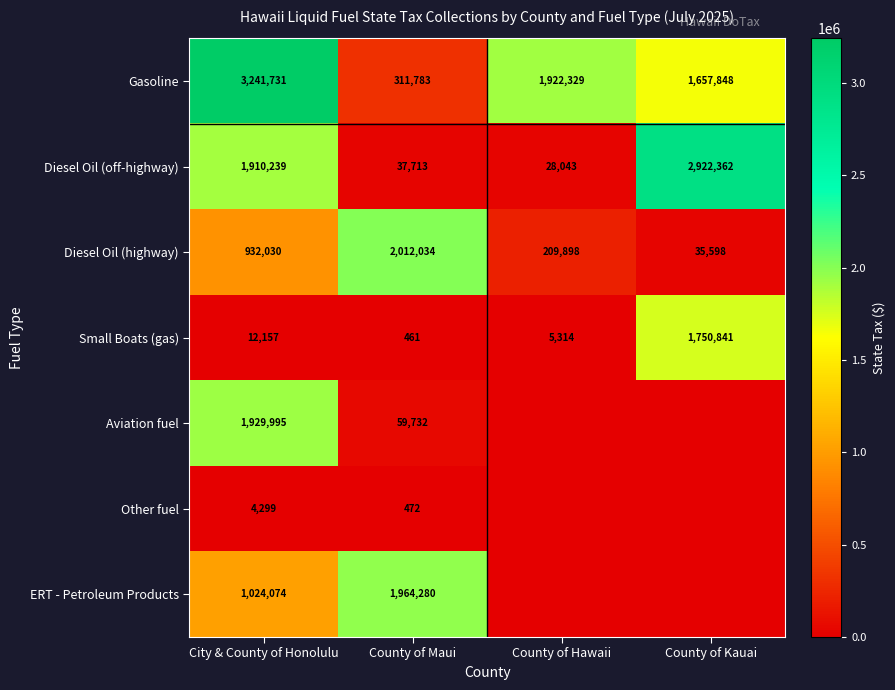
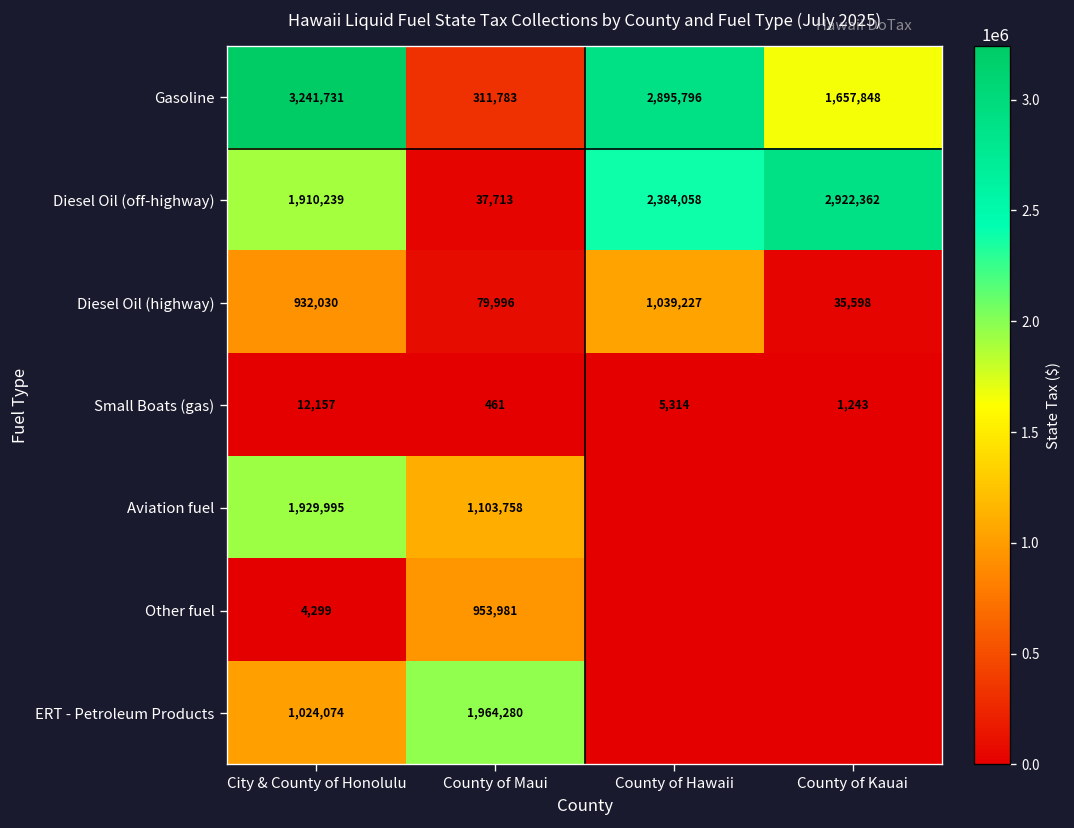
Gasoline, County of Hawaii: 1,922,329 -> 2,895,796
Diesel Oil (off-highway), County of Hawaii: 28,043 -> 2,384,058
Diesel Oil (highway), County of Maui: 2,012,034 -> 79,996
Diesel Oil (highway), County of Hawaii: 209,898 -> 1,039,227
Small Boats (gas), County of Kauai: 1,750,841 -> 1,243
Aviation fuel, County of Maui: 59,732 -> 1,103,758
Other fuel, County of Maui: 472 -> 953,981
